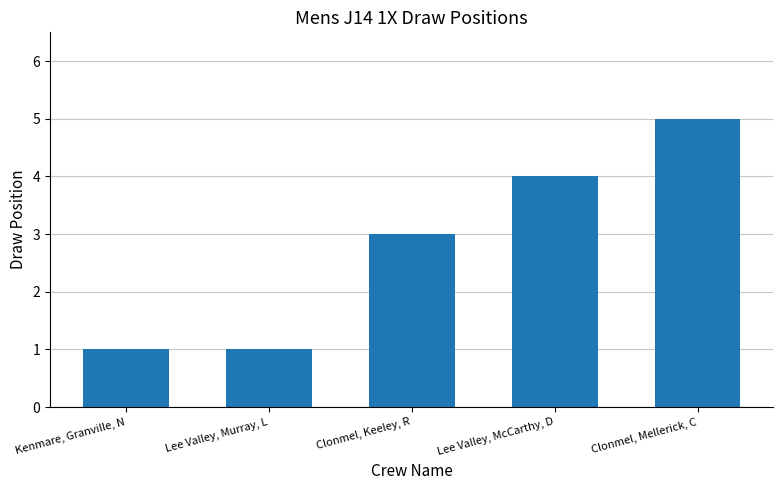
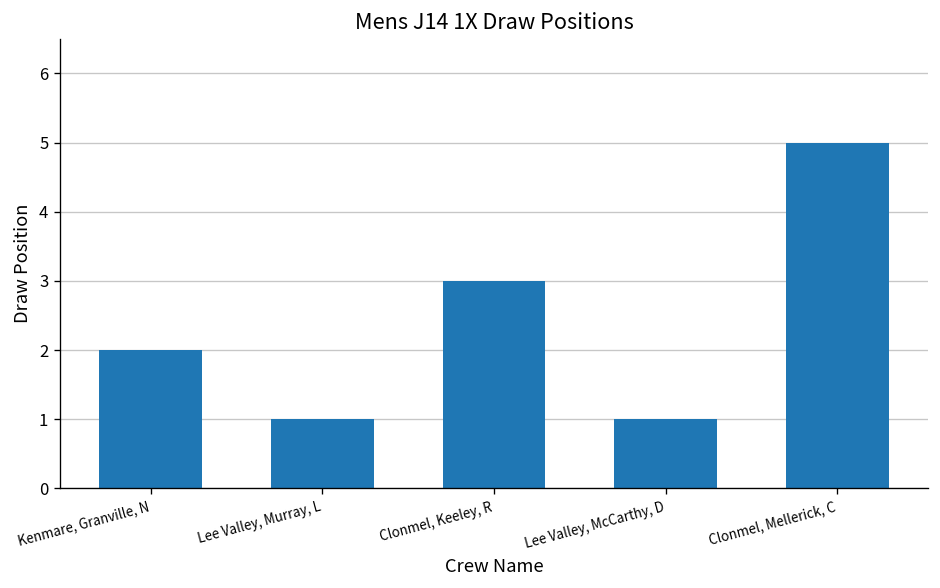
Kenmare, Granville, N: 1 -> 2
Lee Valley, McCarthy, D: 4 -> 1
